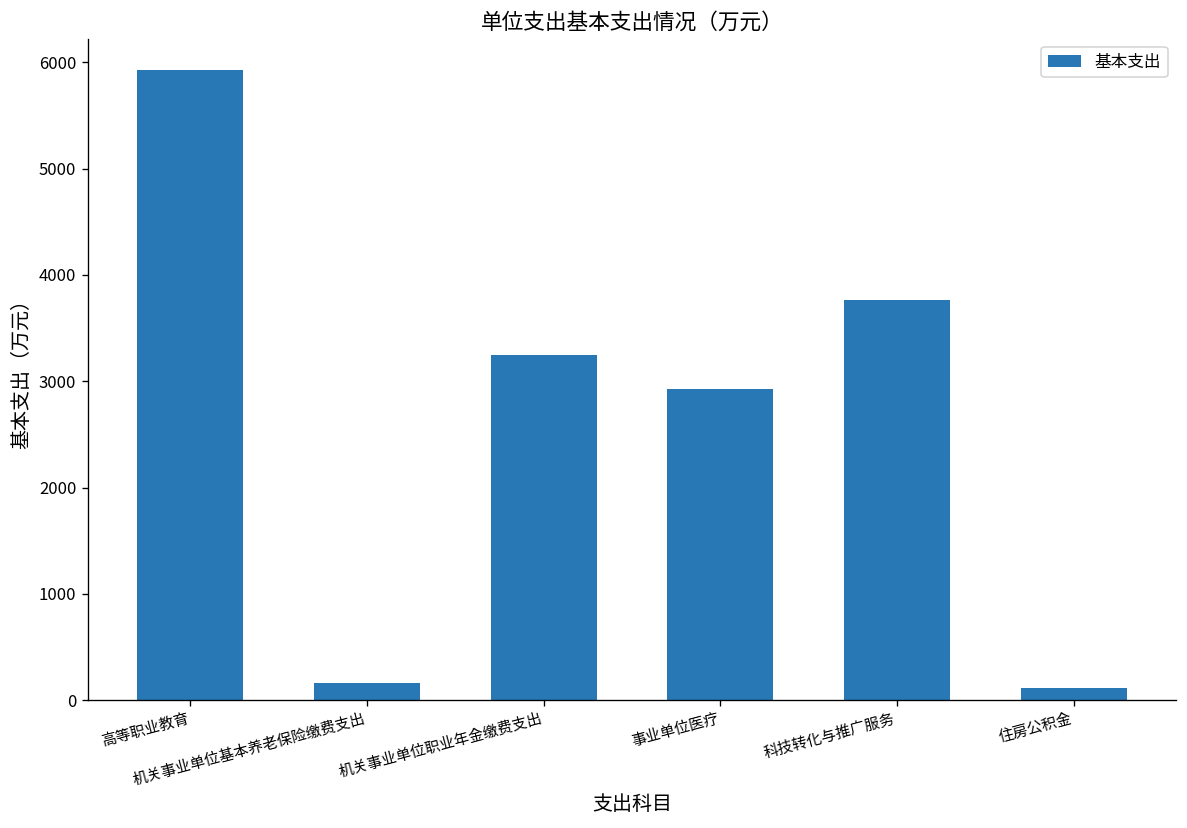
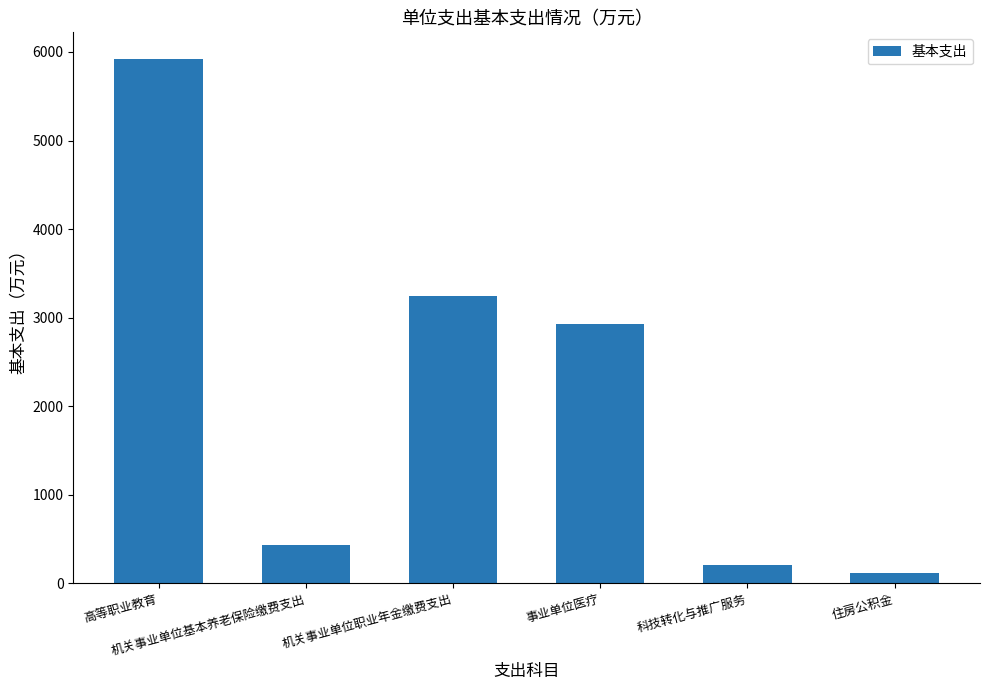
机关事业单位基本养老保险缴费支出: 200 -> 400
科技转化与推广服务: 3800 -> 200
